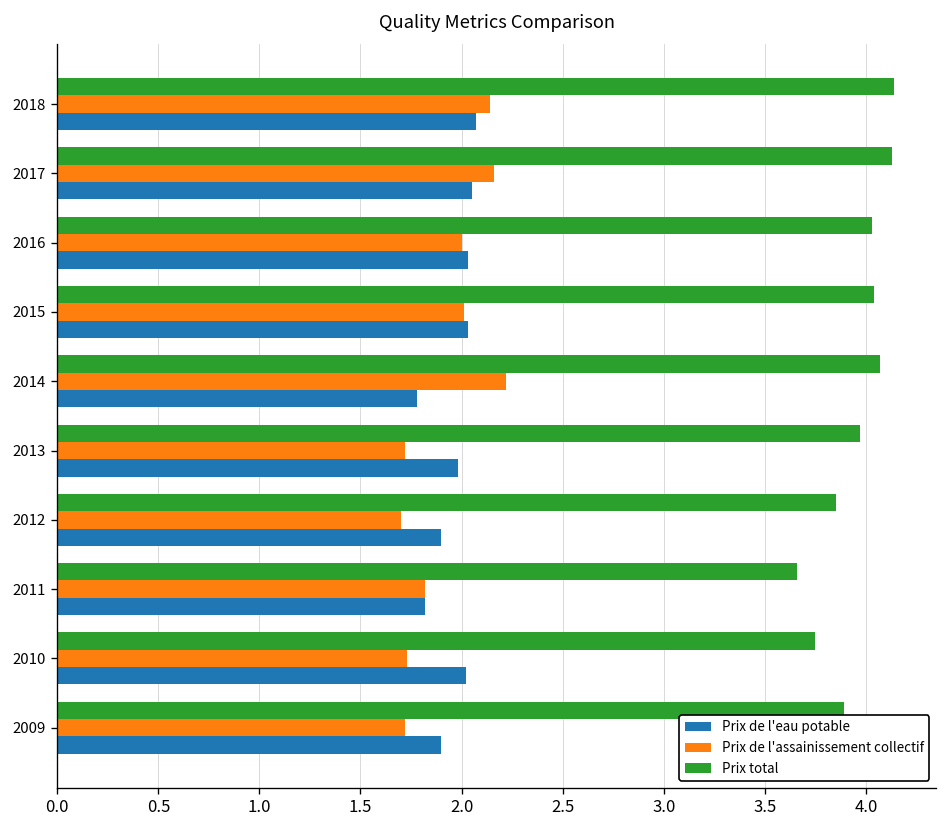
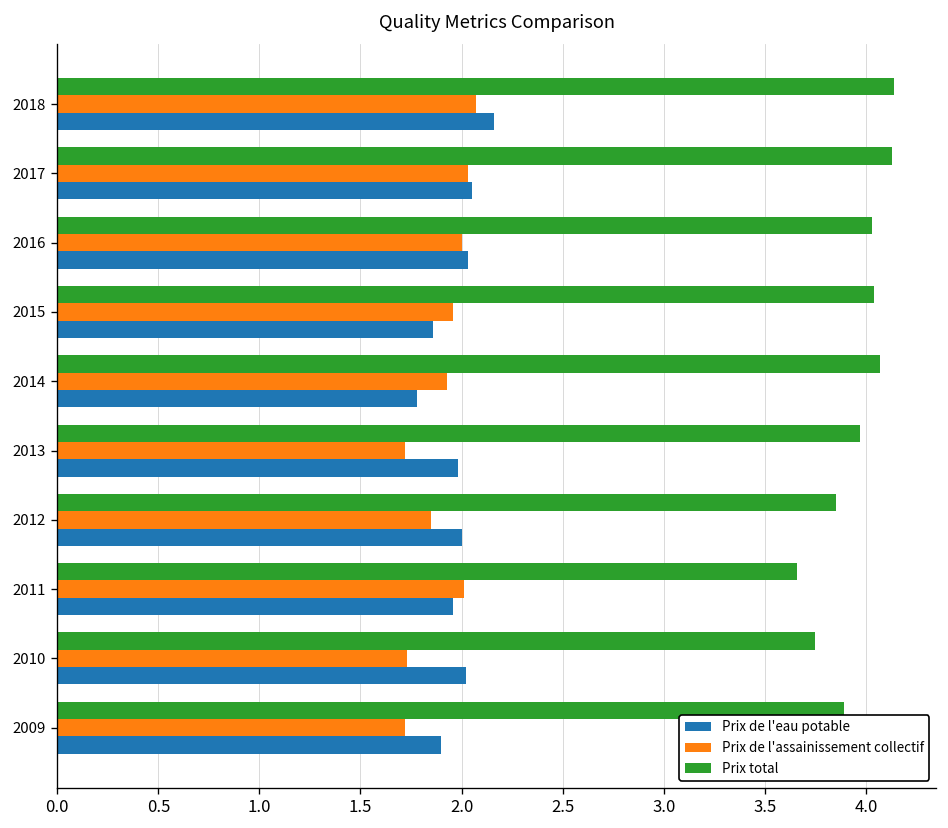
Prix de l'assainissement collectif, 2018: 2.14 -> 2.07
Prix de l'eau potable, 2018: 2.07 -> 2.16
Prix de l'assainissement collectif, 2017: 2.16 -> 2.03
Prix de l'assainissement collectif, 2015: 2.01 -> 1.96
Prix de l'eau potable, 2015: 2.03 -> 1.86
Prix de l'assainissement collectif, 2014: 2.22 -> 1.93
Prix de l'assainissement collectif, 2012: 1.70 -> 1.85
Prix de l'eau potable, 2012: 1.9 -> 2.0
Prix de l'assainissement collectif, 2011: 1.82 -> 2.01
Prix de l'eau potable, 2011: 1.82 -> 1.96
